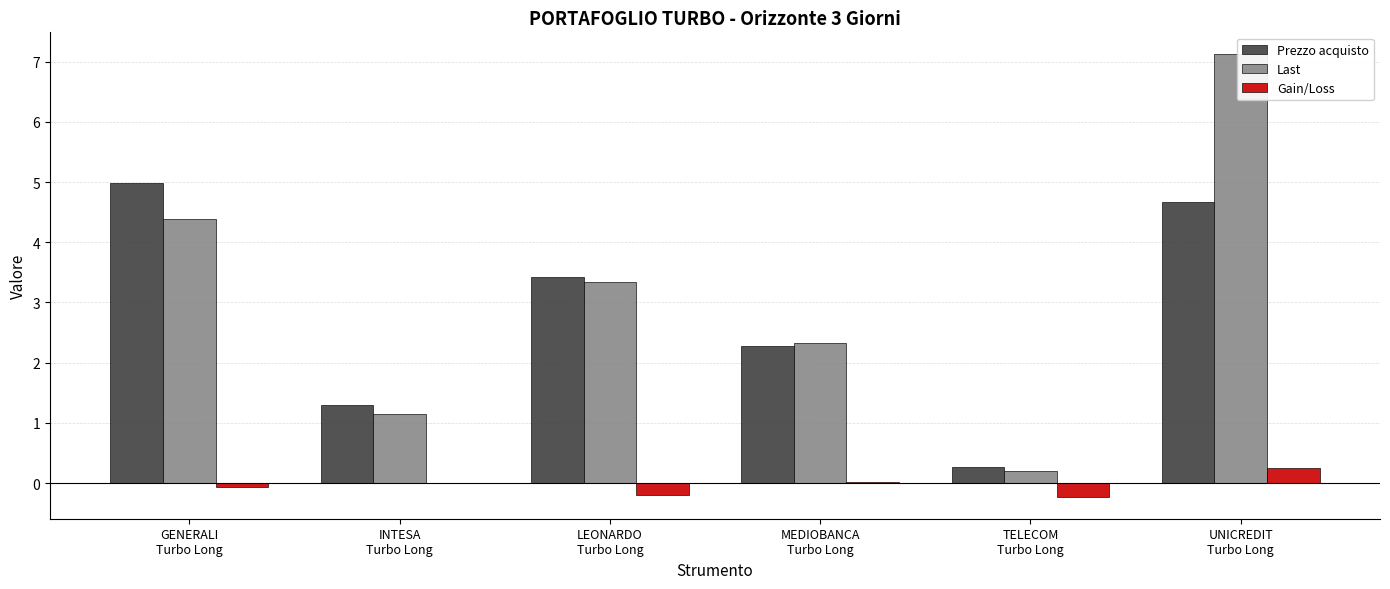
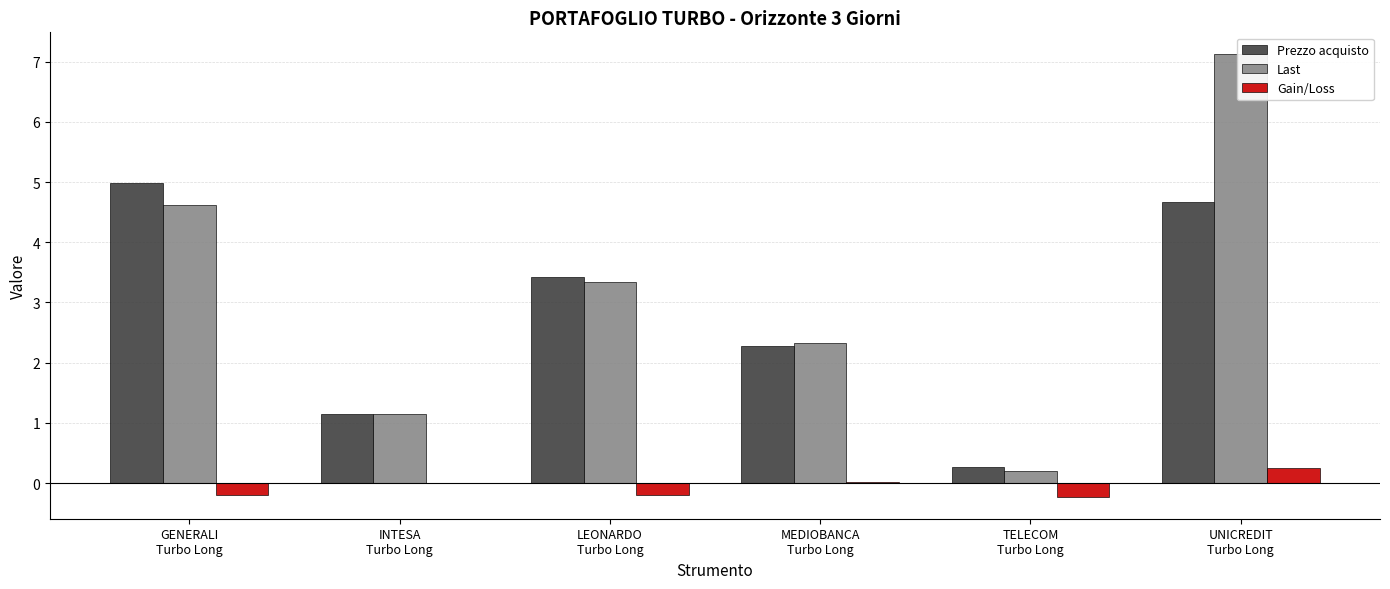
Last, GENERALI Turbo Long: 4.4 -> 4.6
Gain/Loss, GENERALI Turbo Long: -0.1 -> -0.2
Prezzo acquisto, INTESA Turbo Long: 1.3 -> 1.1
